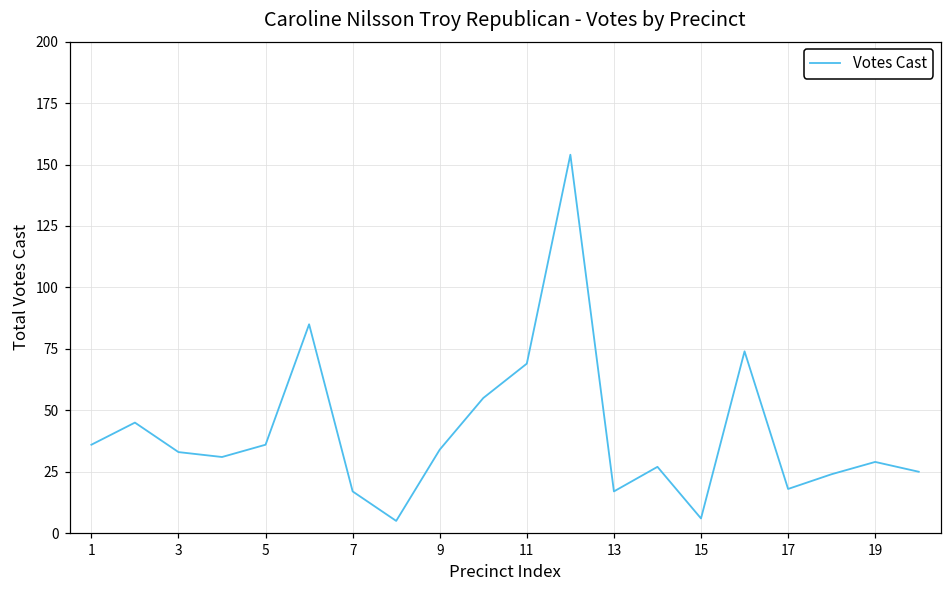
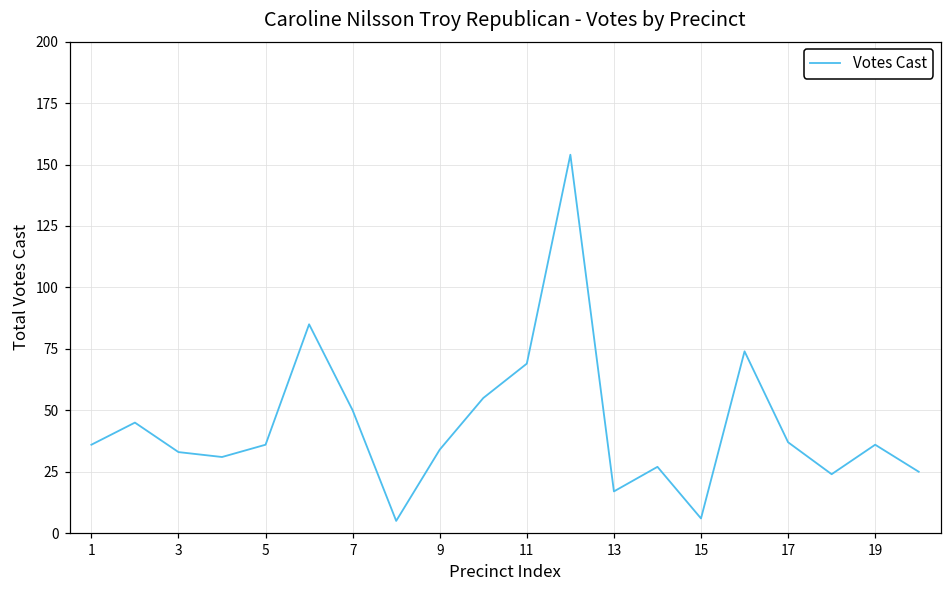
7: 17 -> 50
17: 18 -> 37
19: 29 -> 36
